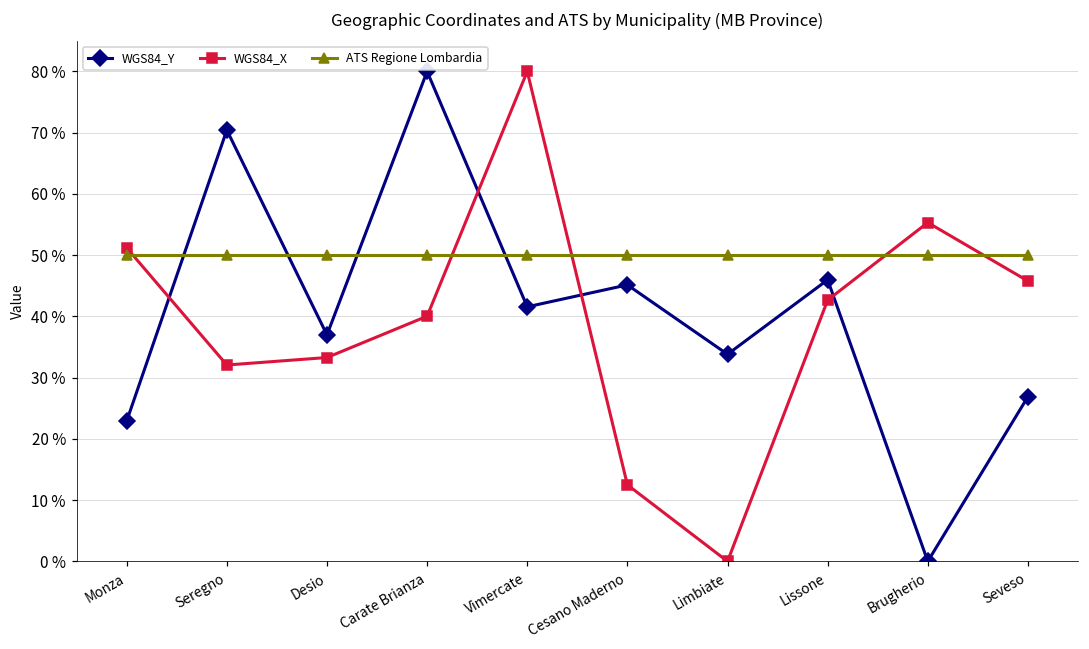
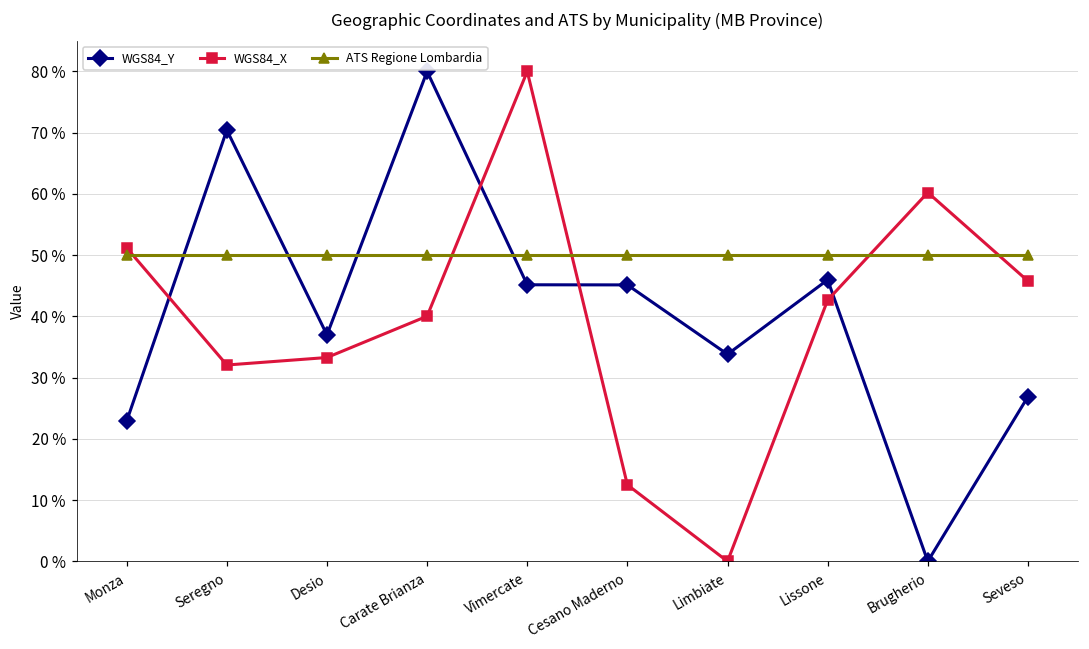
WGS84_Y, Vimercate: 42 % -> 45 %
WGS84_X, Brugherio: 55 % -> 60 %
